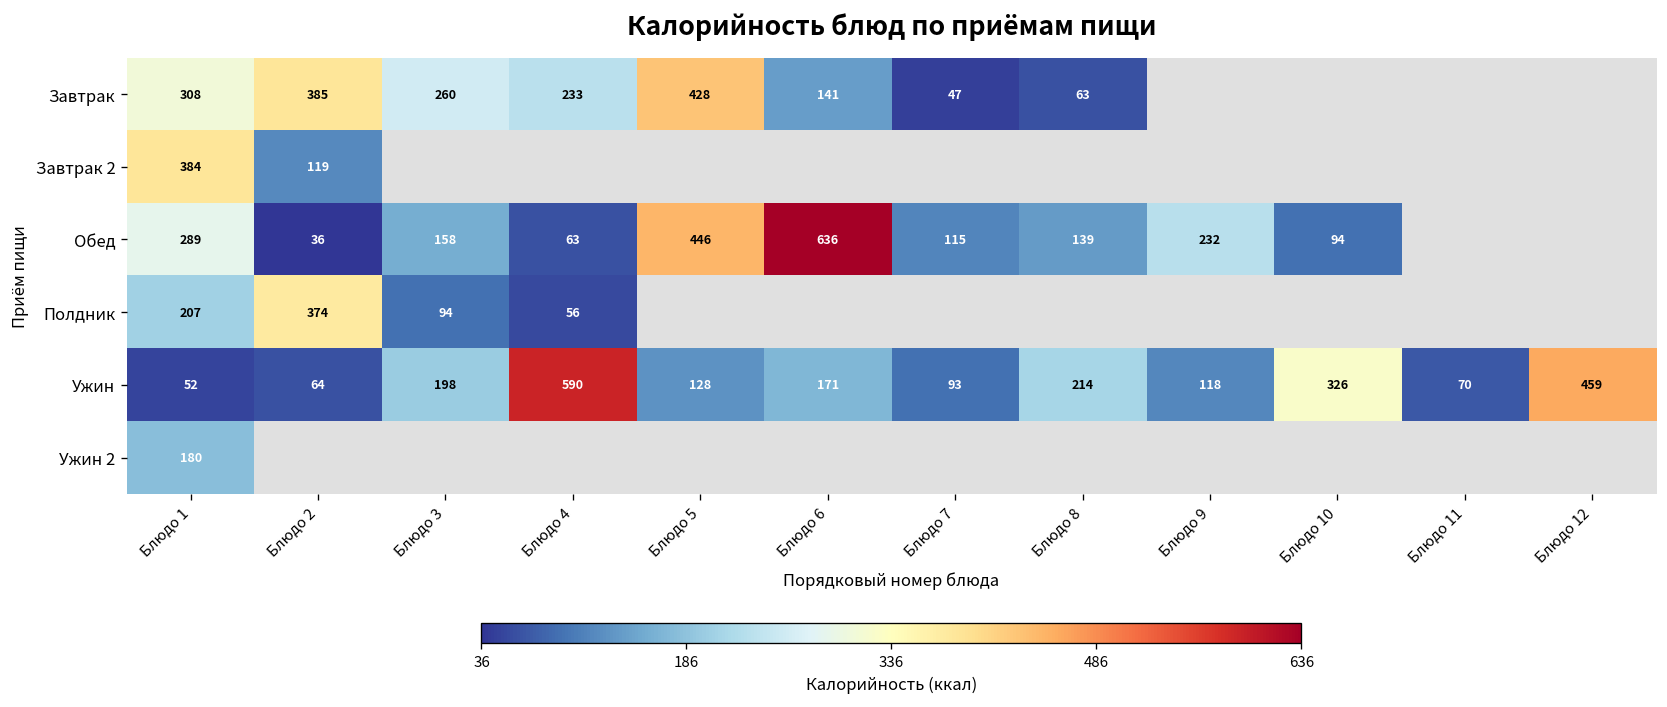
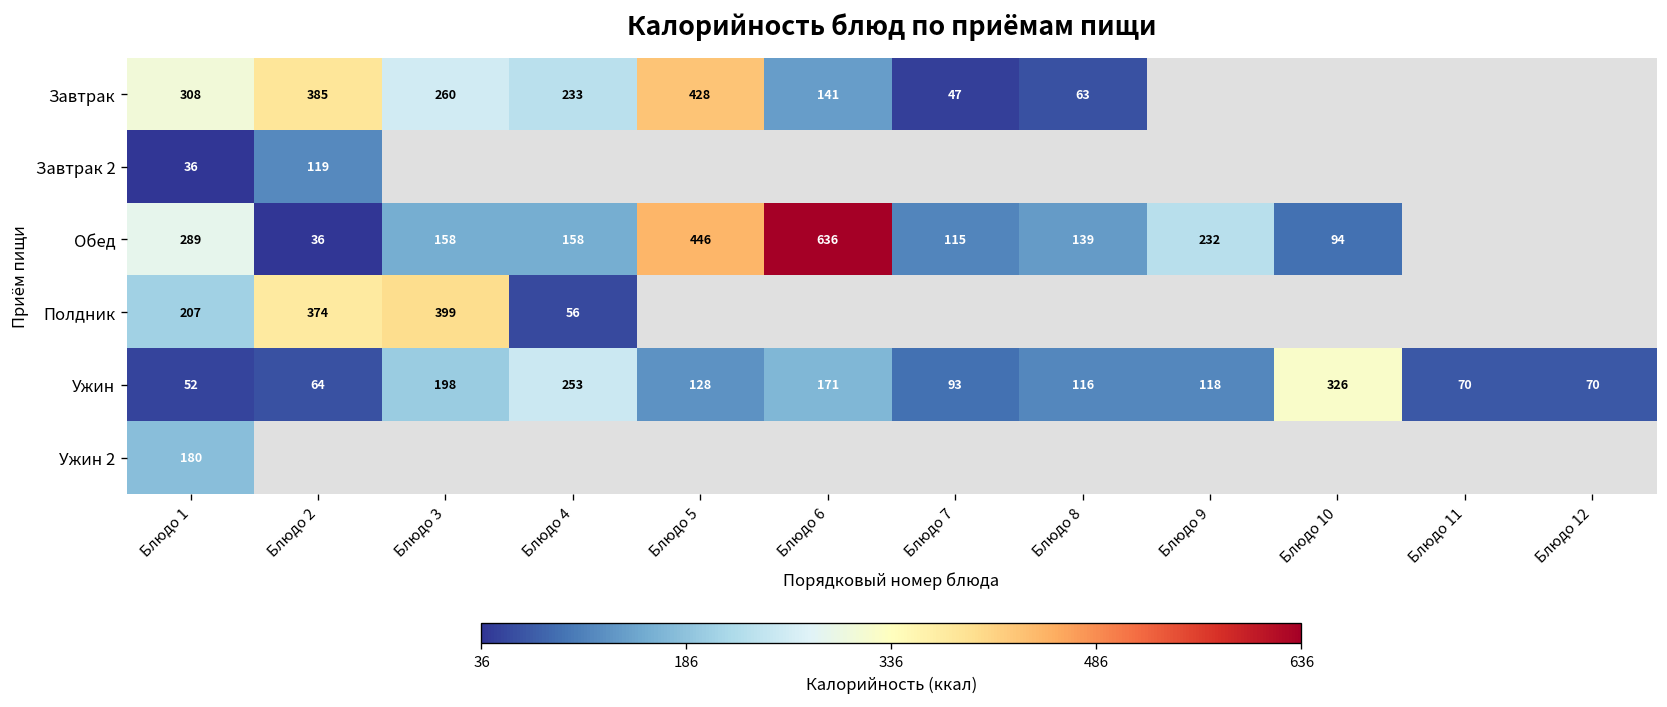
Завтрак 2, Блюдо 1: 384 -> 36
Обед, Блюдо 4: 63 -> 158
Полдник, Блюдо 3: 94 -> 399
Ужин, Блюдо 4: 590 -> 253
Ужин, Блюдо 8: 214 -> 116
Ужин, Блюдо 12: 459 -> 70
